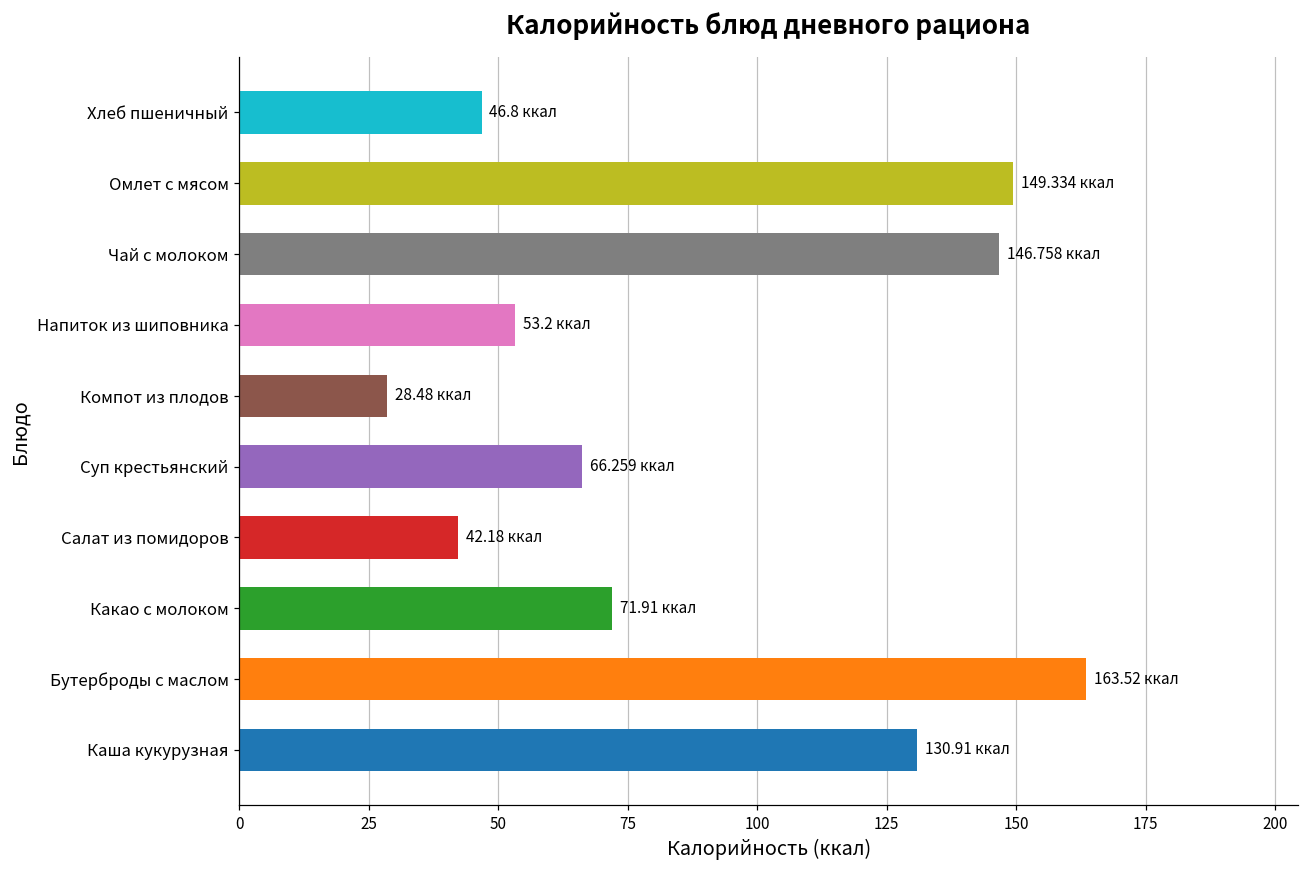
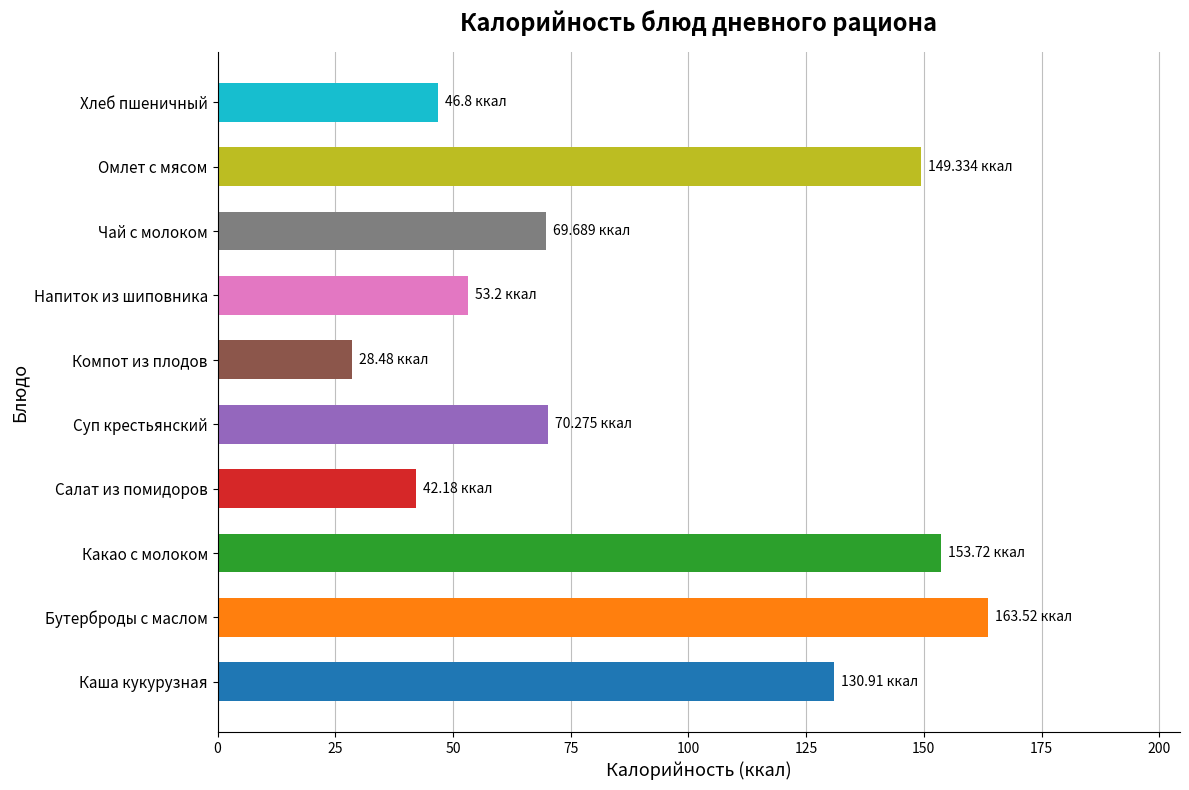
Чай с молоком: 146.758 -> 69.689
Суп крестьянский: 66.259 -> 70.275
Какао с молоком: 71.91 -> 153.72
